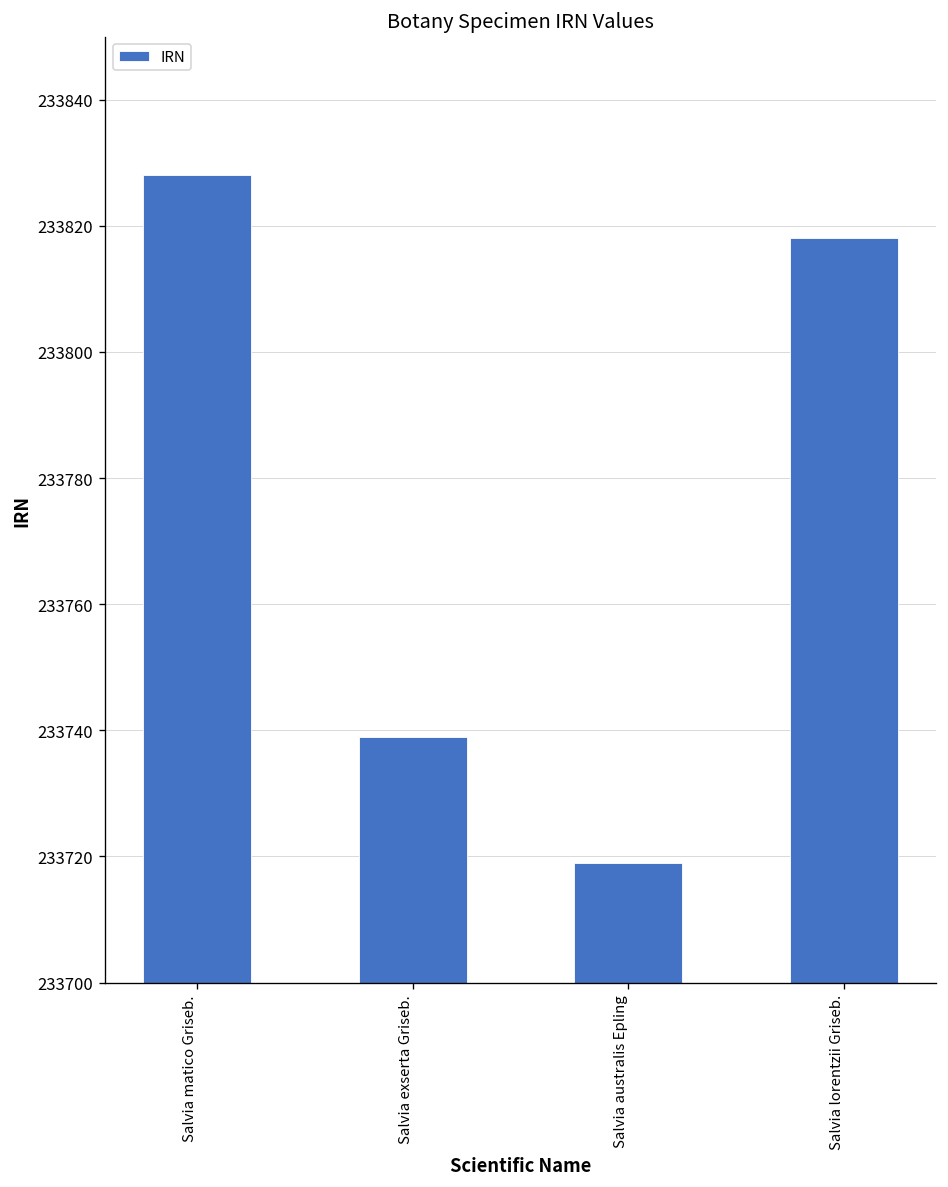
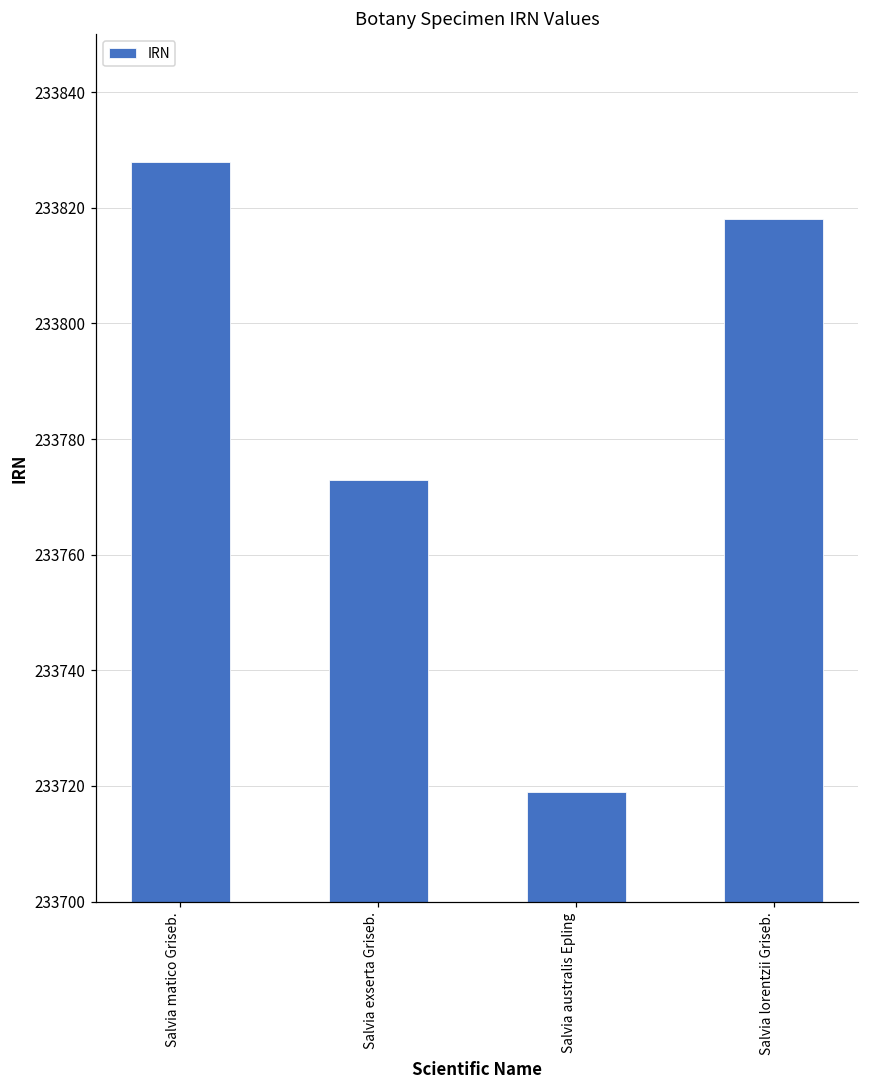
Salvia exserta Griseb.: 233739 -> 233773
